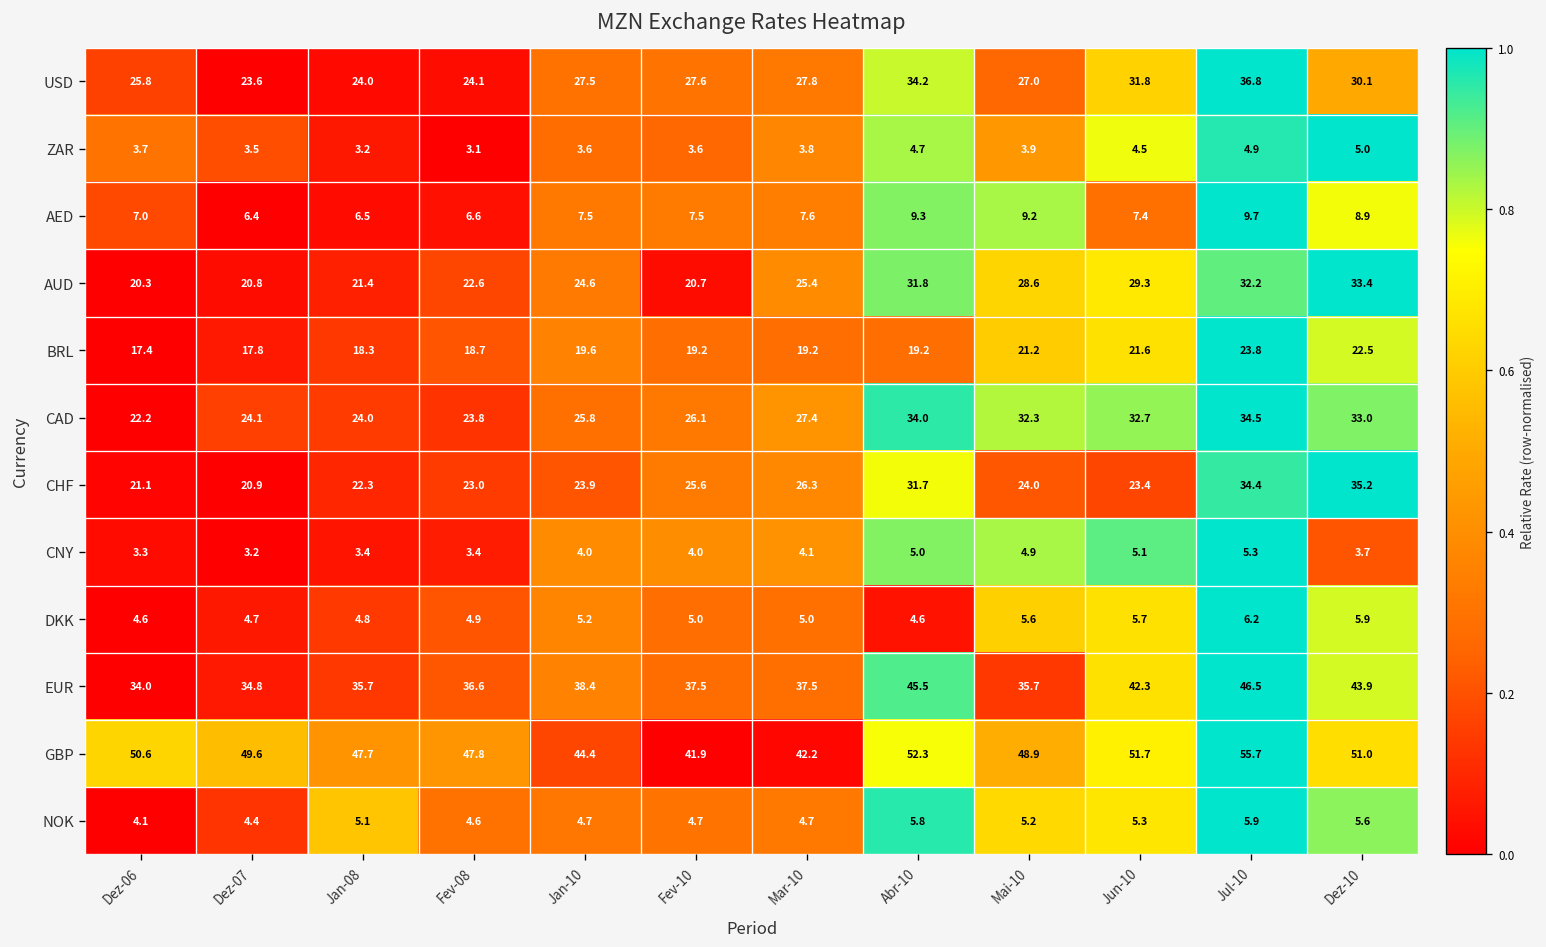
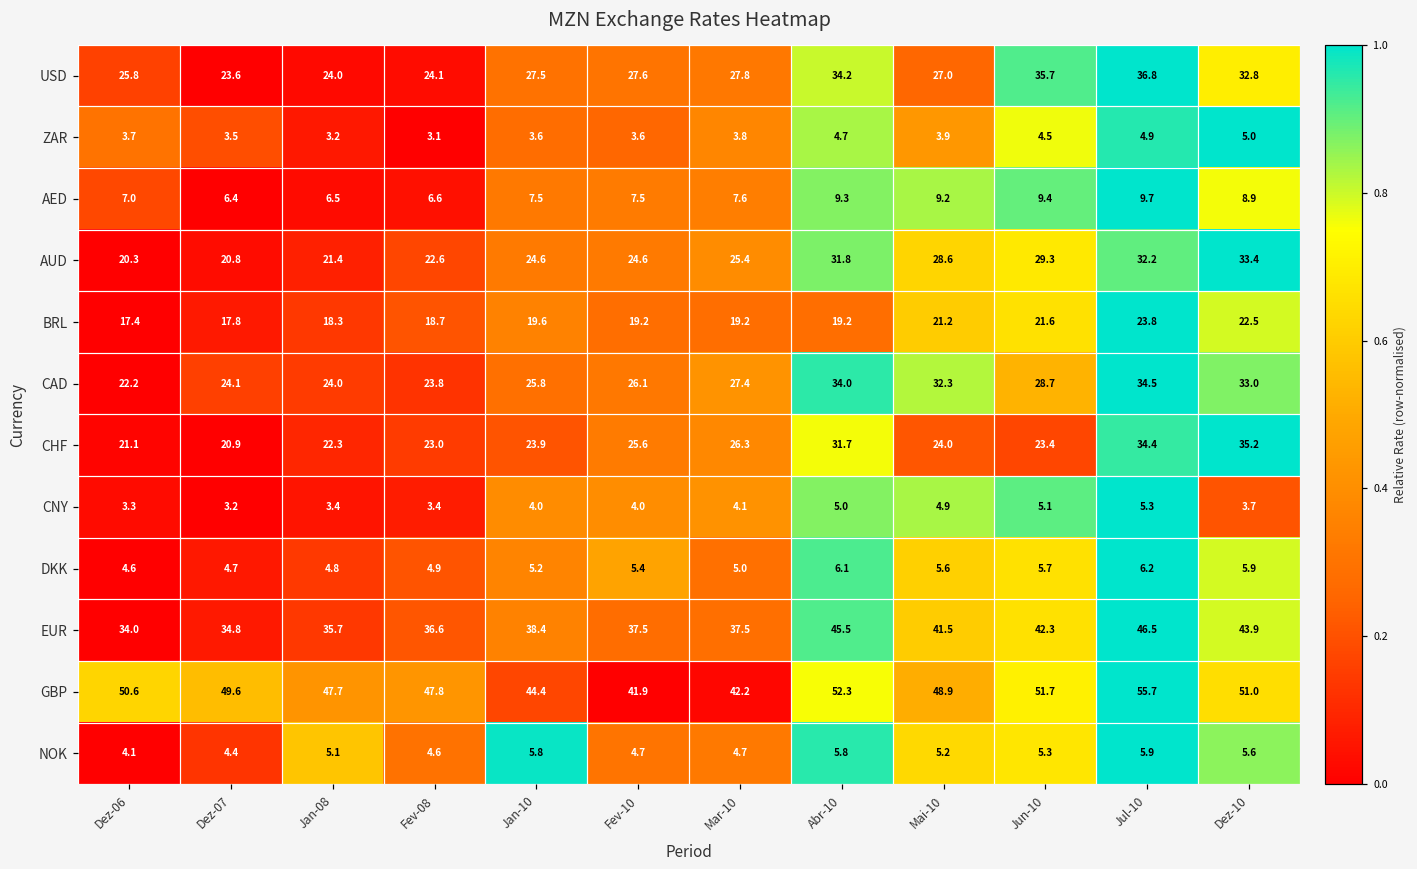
USD, Jun-10: 31.8 -> 35.7
USD, Dez-10: 30.1 -> 32.8
AED, Jun-10: 7.4 -> 9.4
AUD, Fev-10: 20.7 -> 24.6
CAD, Jun-10: 32.7 -> 28.7
DKK, Fev-10: 5.0 -> 5.4
DKK, Abr-10: 4.6 -> 6.1
EUR, Mai-10: 35.7 -> 41.5
NOK, Jan-10: 4.7 -> 5.8
